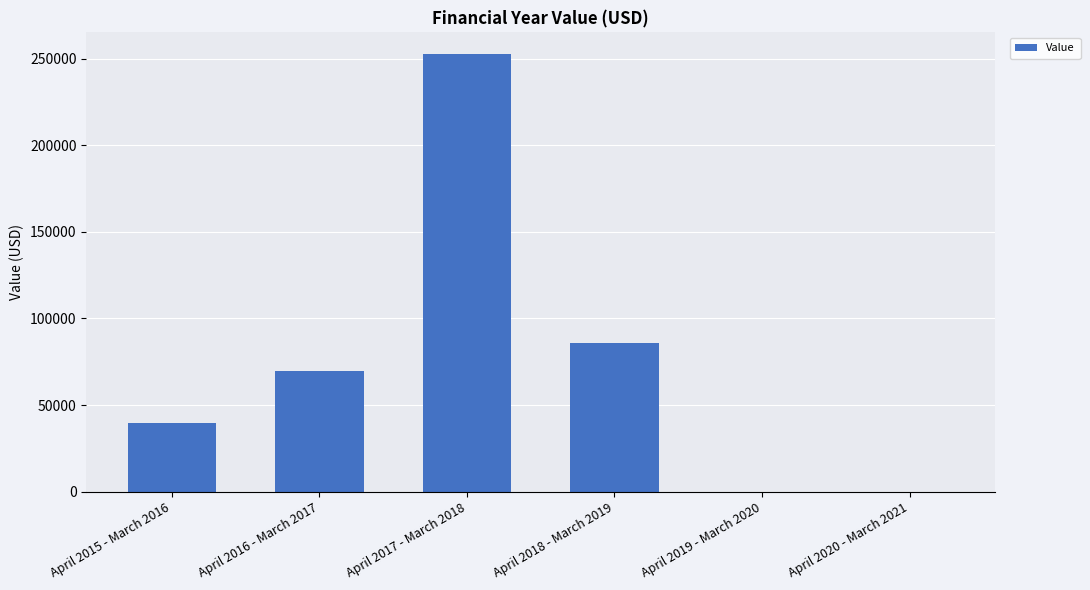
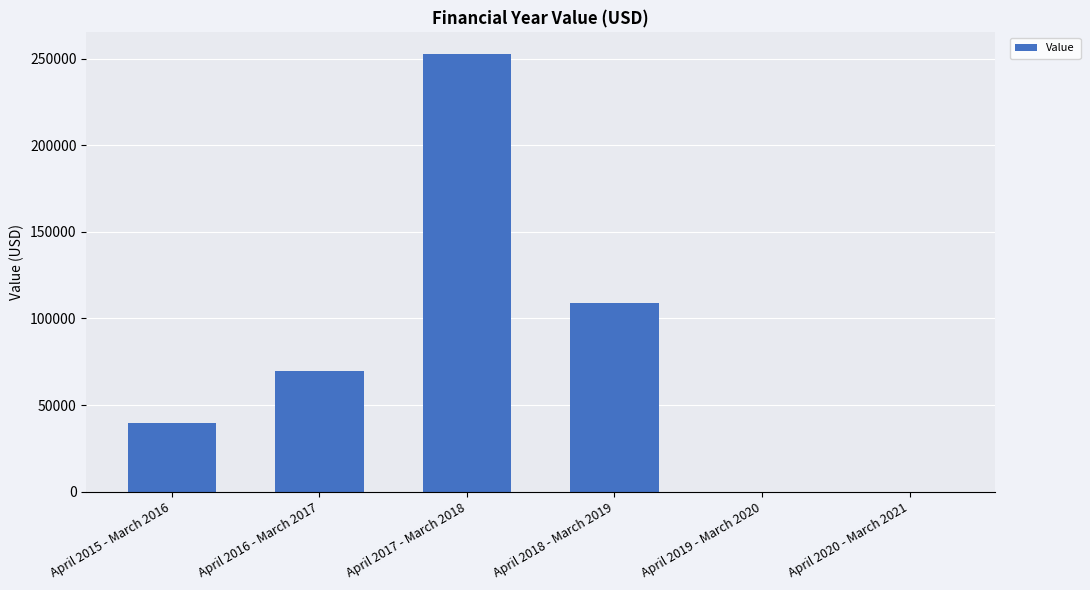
April 2018 - March 2019: 86000 -> 109000
